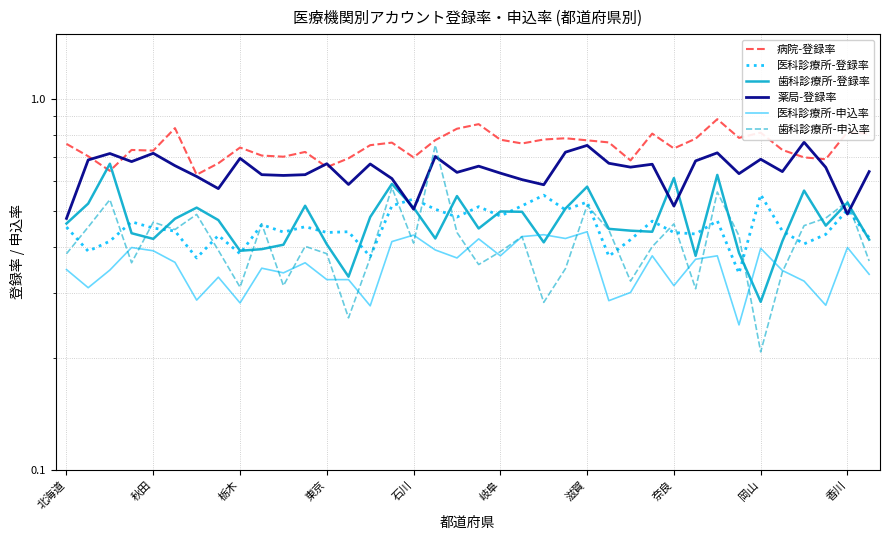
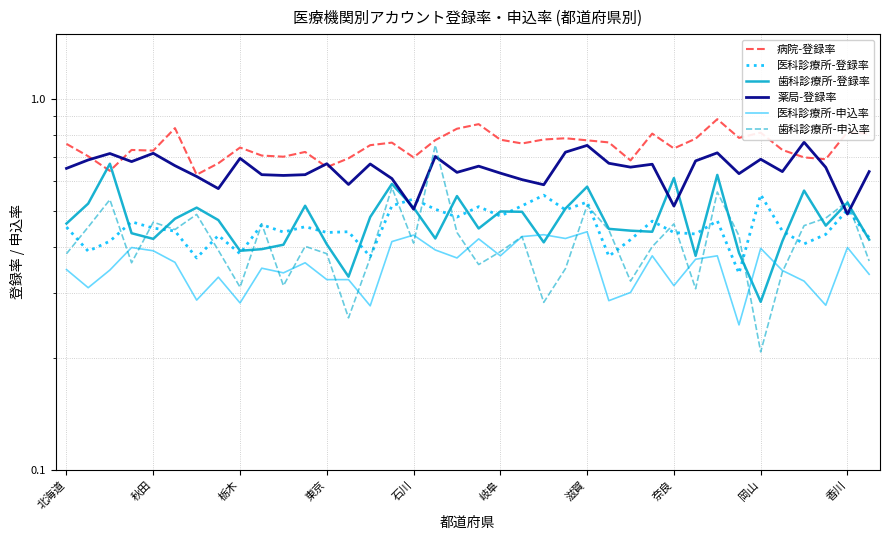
薬局-登録率, 北海道: 0.48 -> 0.65
